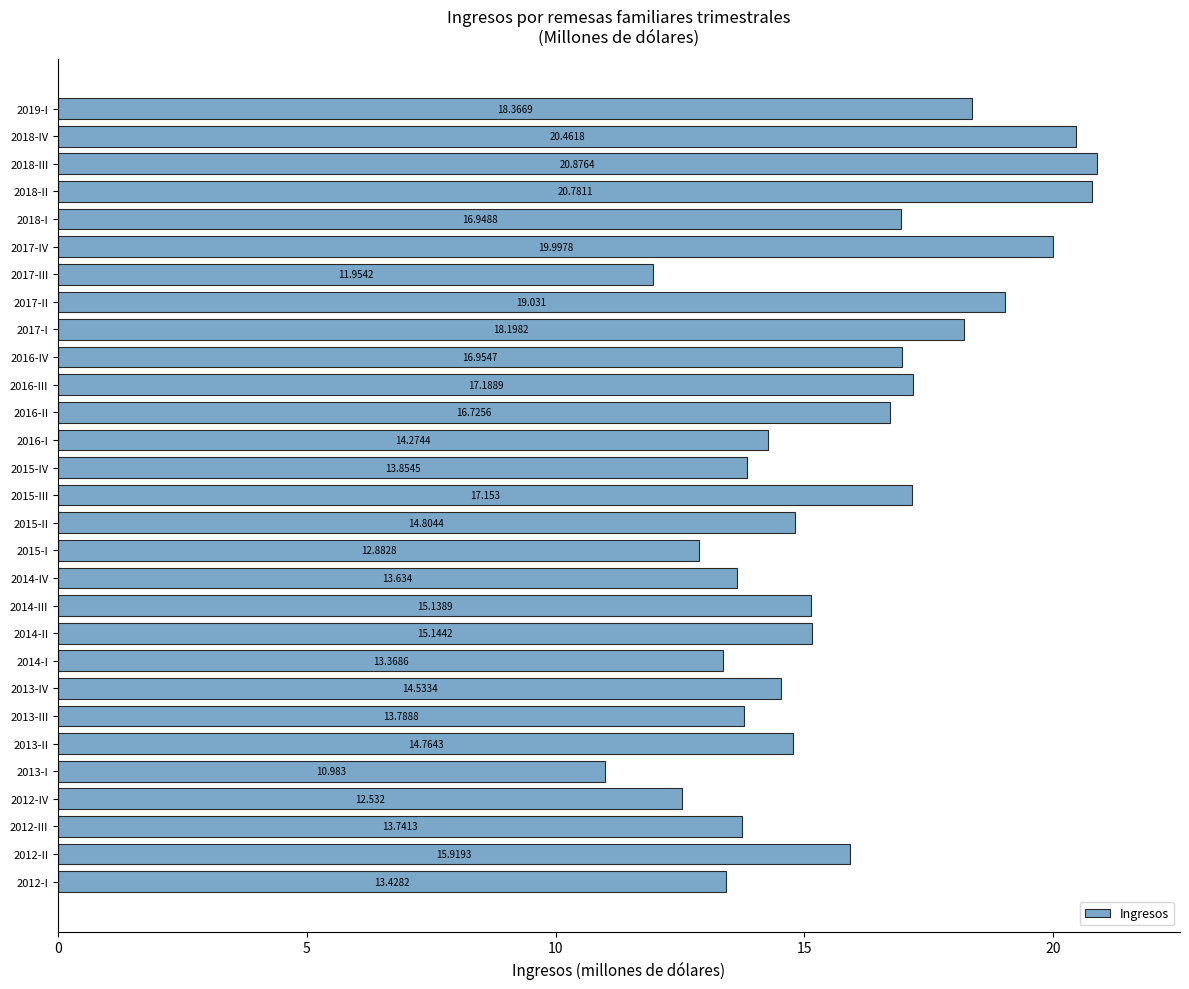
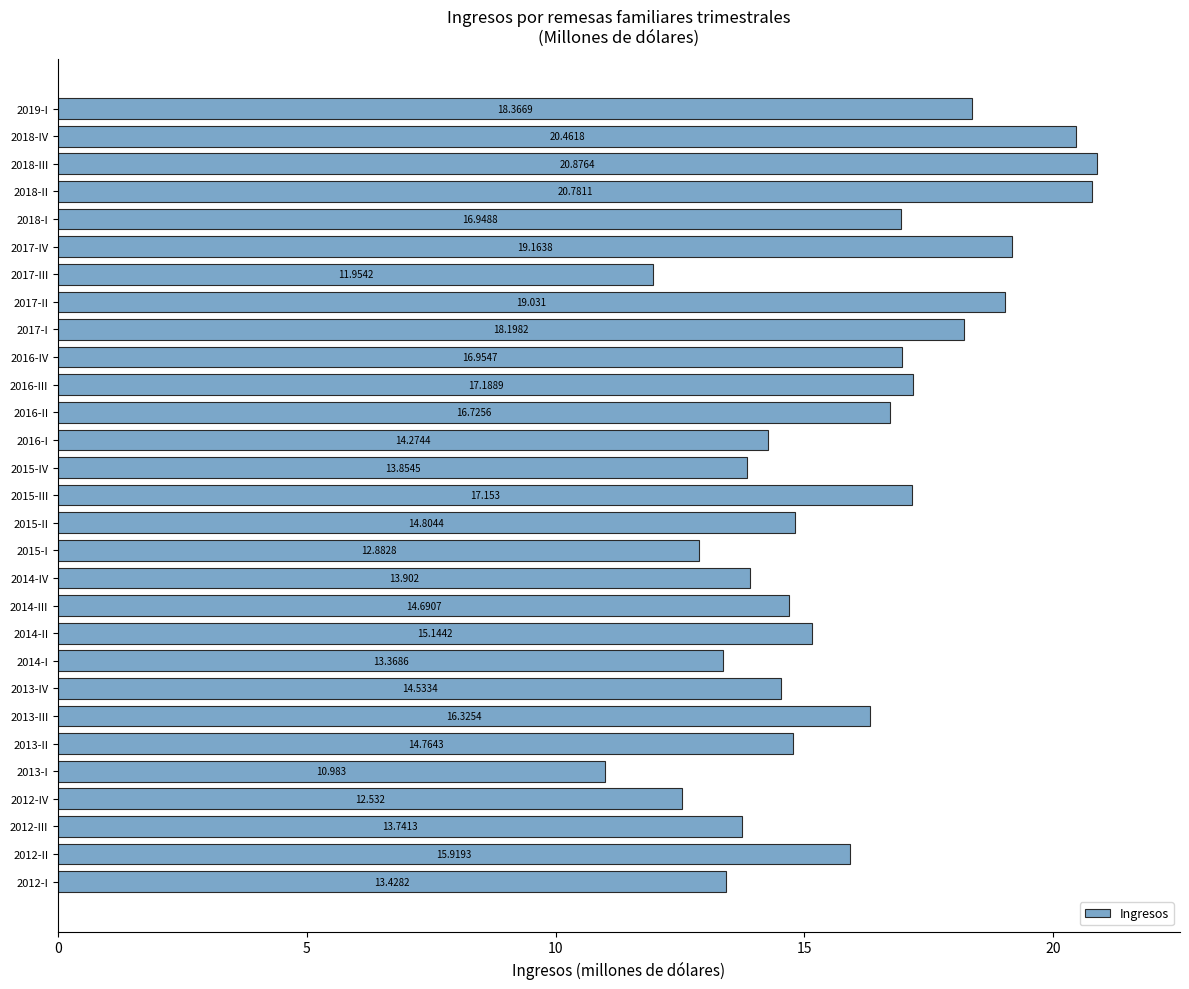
2017-IV: 19.9978 -> 19.1638
2014-IV: 13.634 -> 13.902
2014-III: 15.1389 -> 14.6907
2013-III: 13.7888 -> 16.3254
